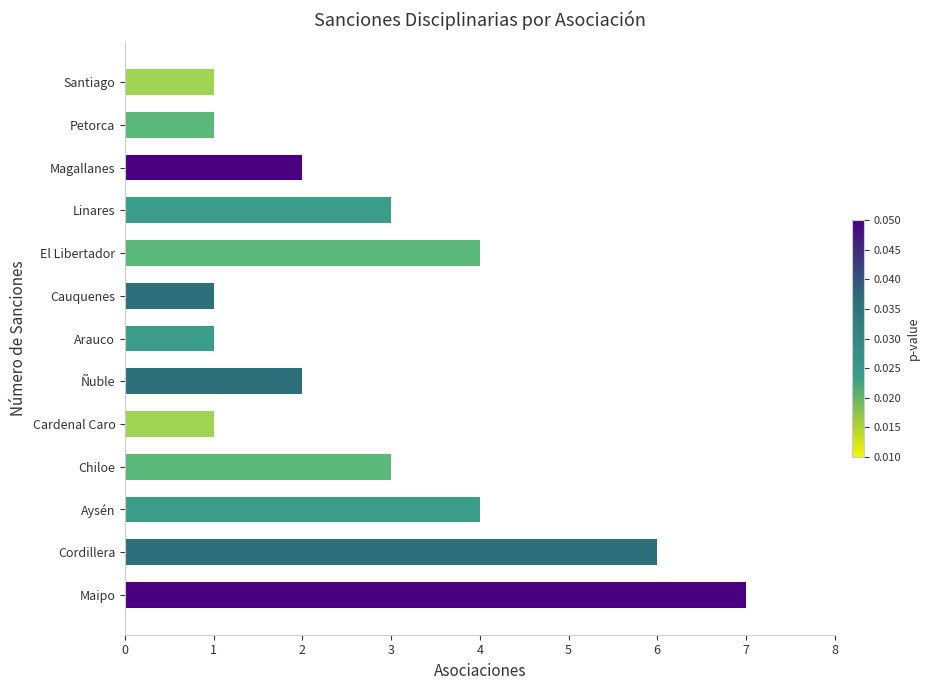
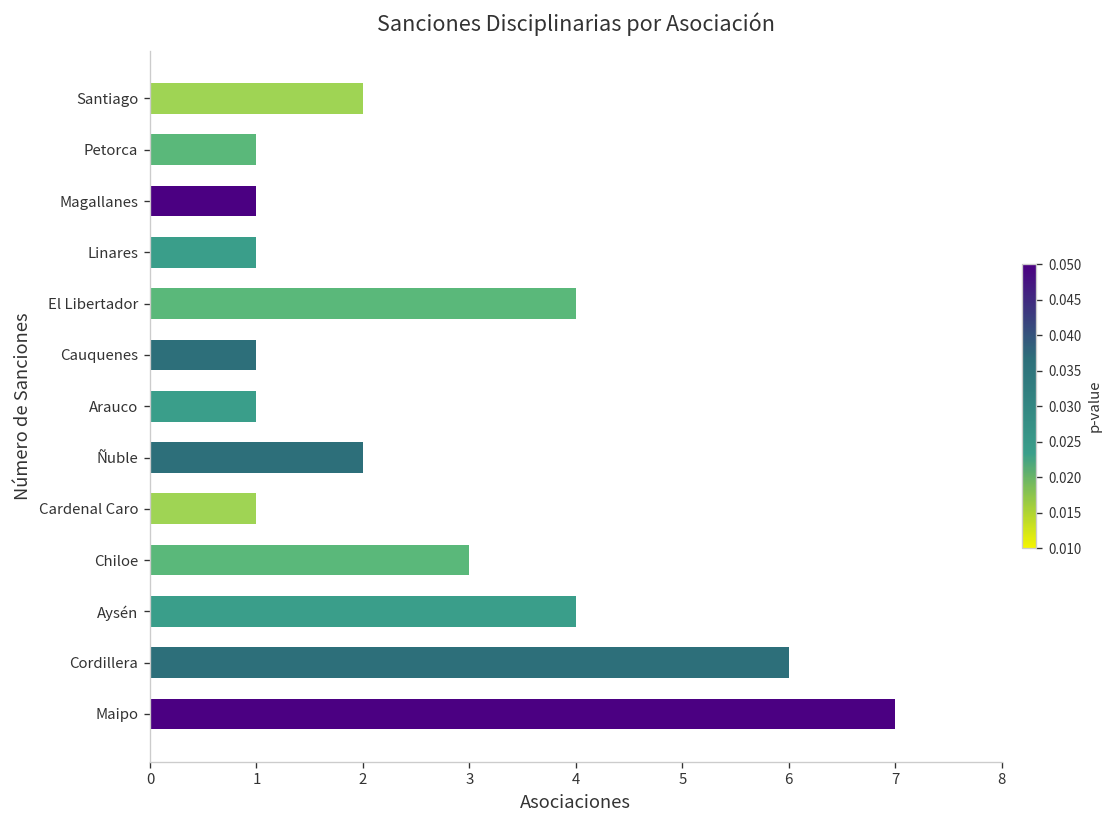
Santiago: 1 -> 2
Magallanes: 2 -> 1
Linares: 3 -> 1
